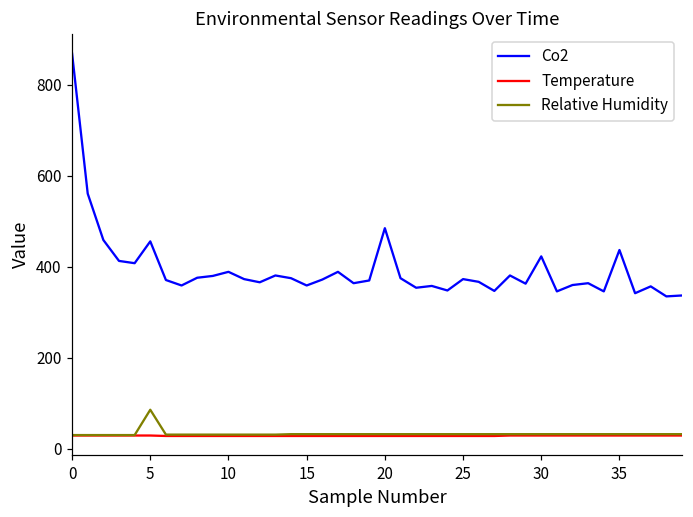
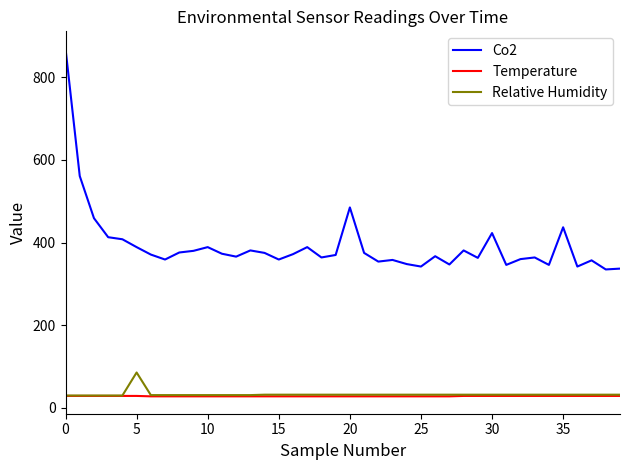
Co2, 5: 460 -> 390
Co2, 25: 370 -> 340
